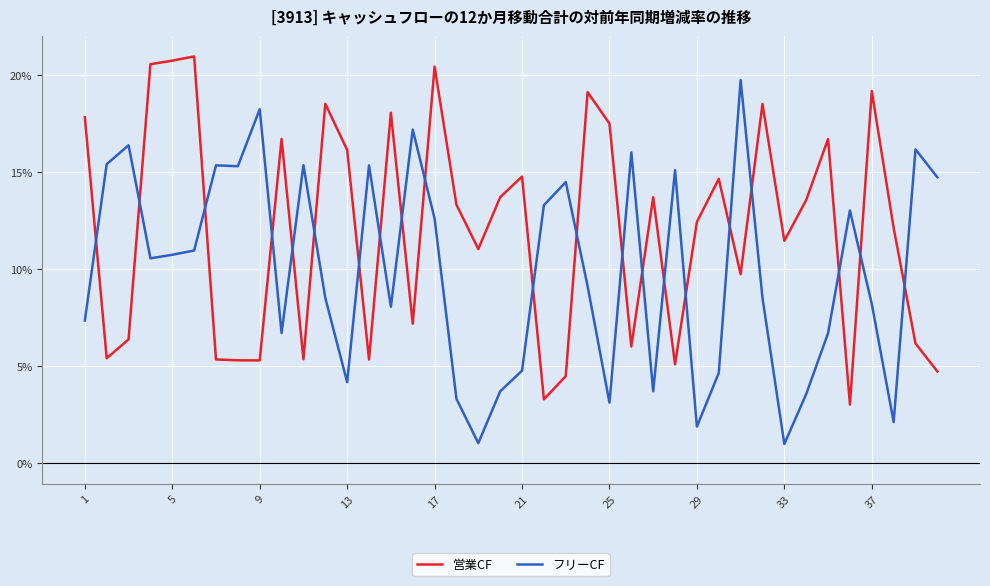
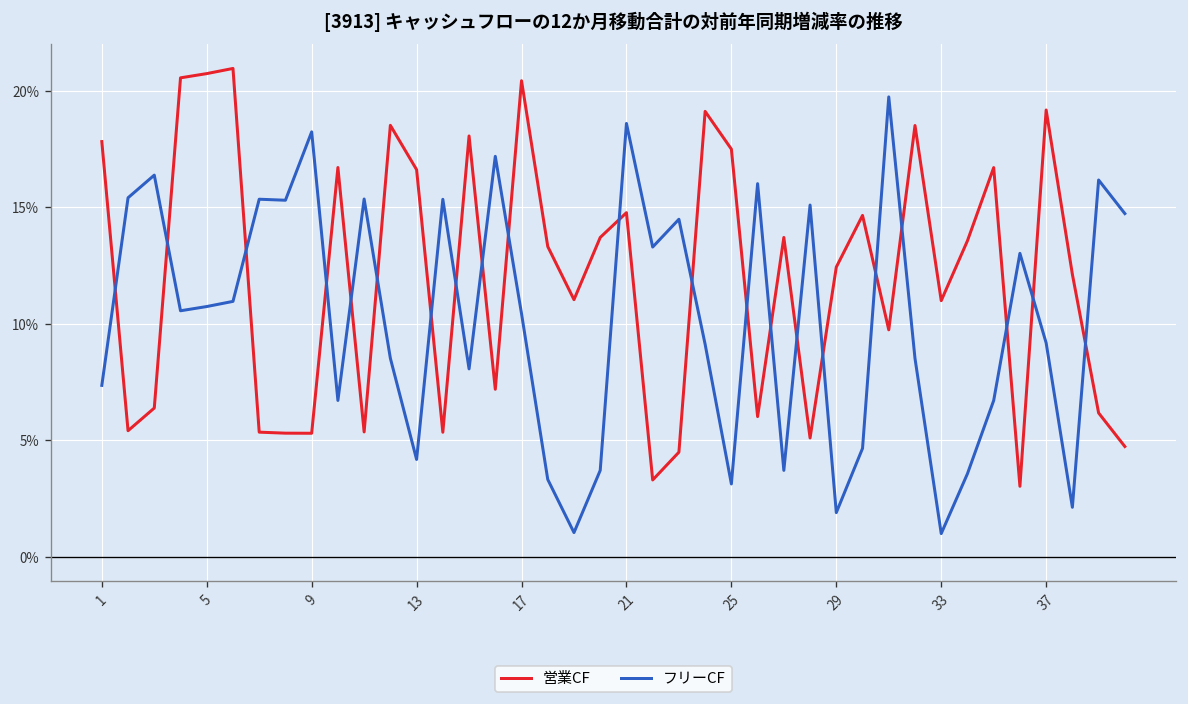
営業CF, 13: 16.1% -> 16.6%
フリーCF, 17: 12.6% -> 10.4%
フリーCF, 21: 4.8% -> 18.6%
営業CF, 33: 11.5% -> 11.0%
フリーCF, 37: 8.2% -> 9.2%
